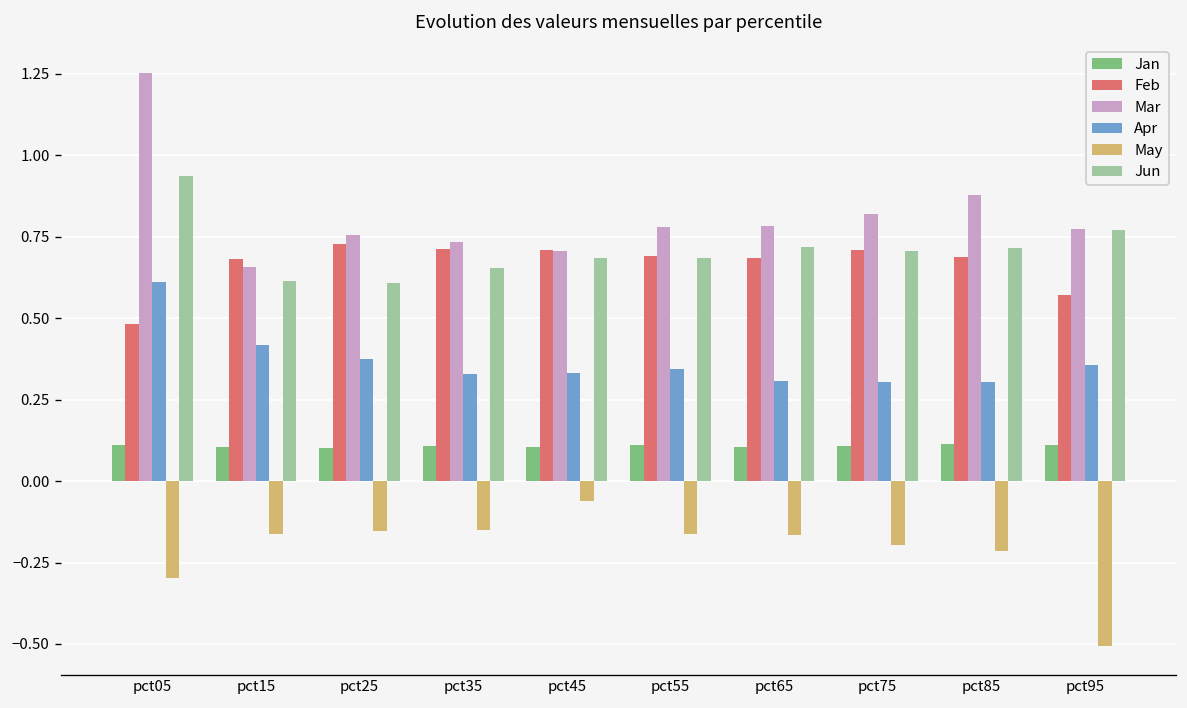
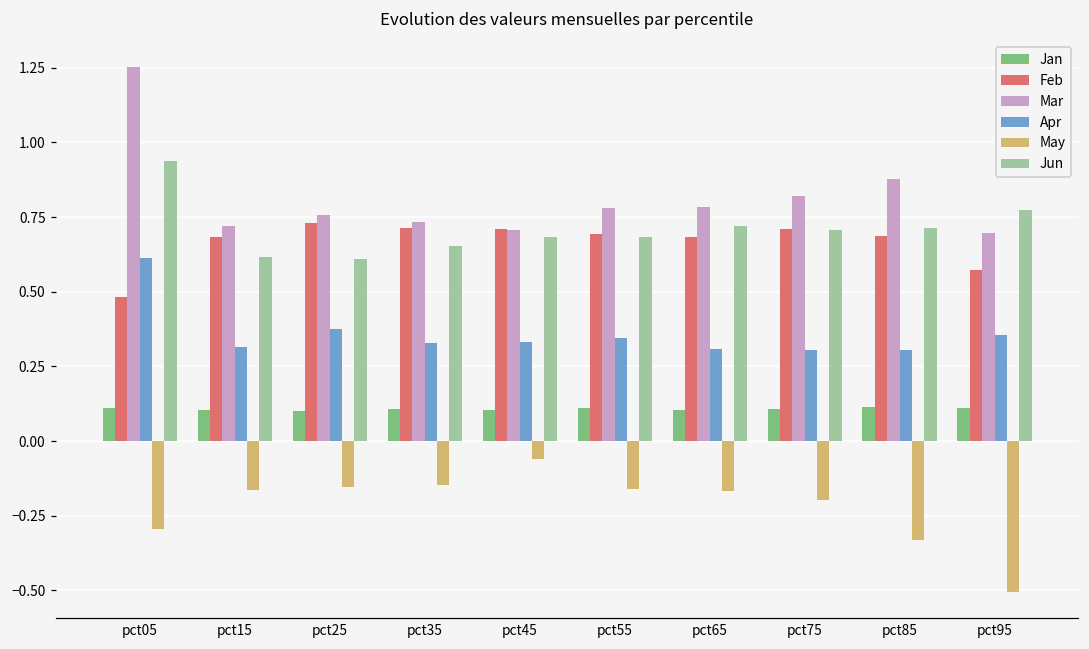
Mar, pct15: 0.66 -> 0.72
Apr, pct15: 0.42 -> 0.31
May, pct85: -0.21 -> -0.33
Mar, pct95: 0.77 -> 0.70
